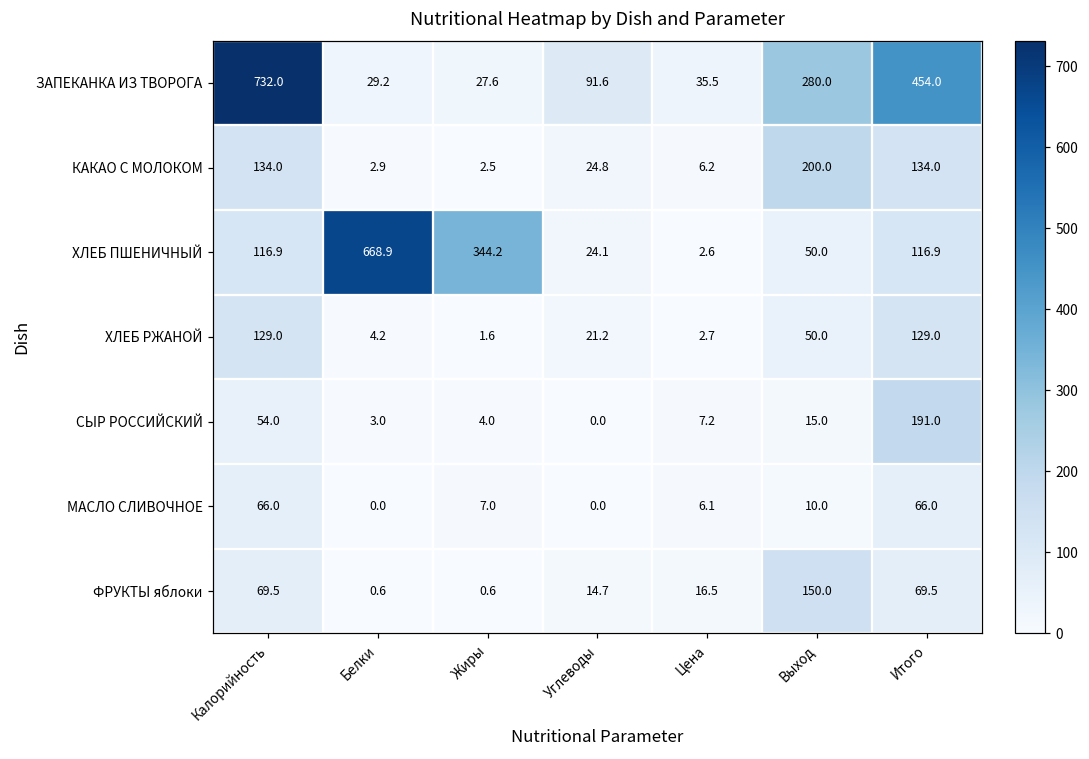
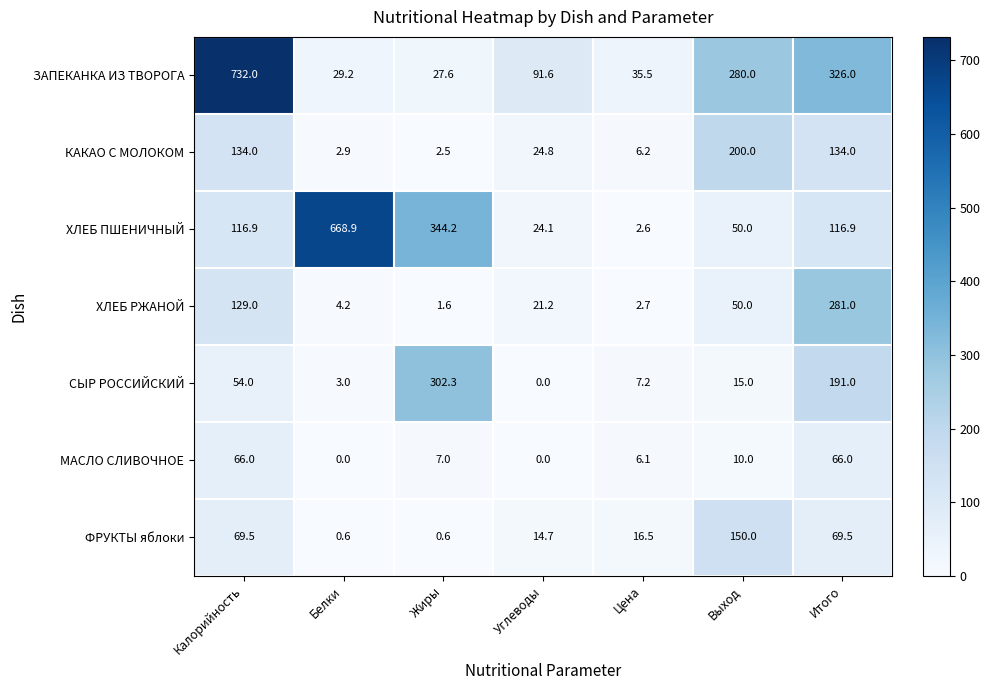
ЗАПЕКАНКА ИЗ ТВОРОГА, Итого: 454.0 -> 326.0
ХЛЕБ РЖАНОЙ, Итого: 129.0 -> 281.0
СЫР РОССИЙСКИЙ, Жиры: 4.0 -> 302.3
